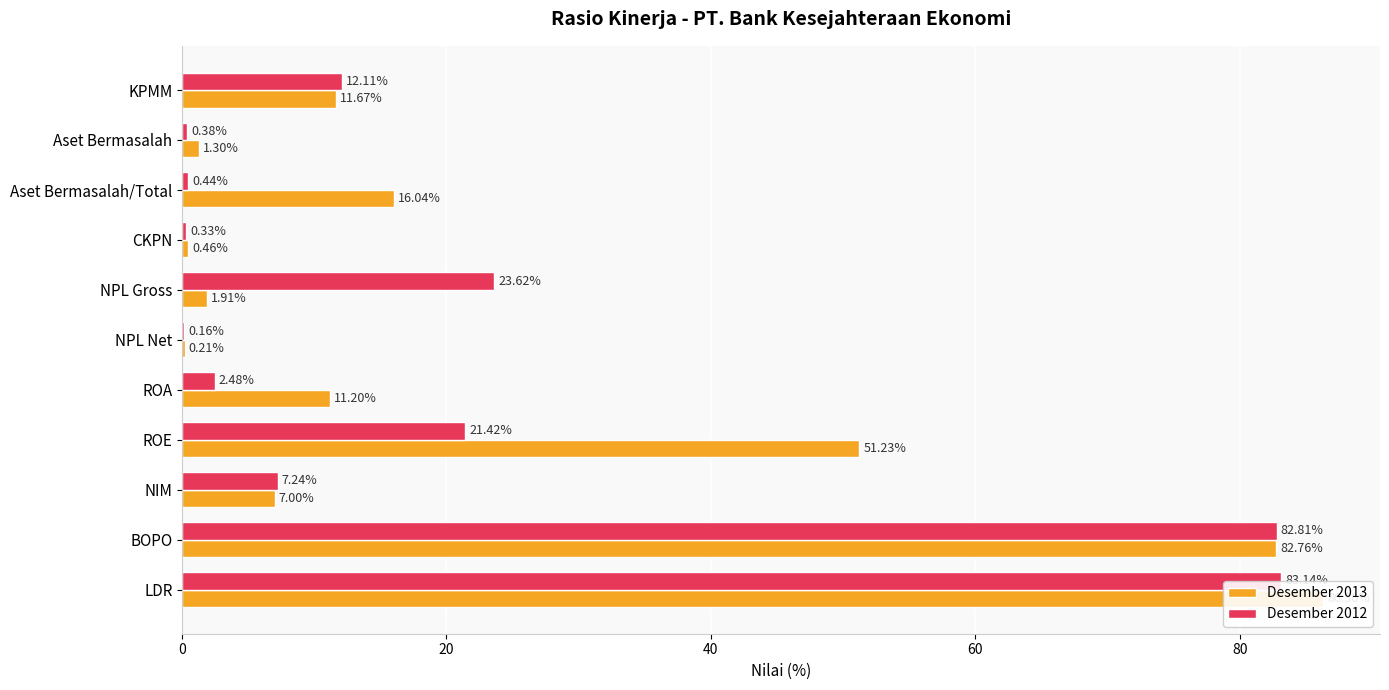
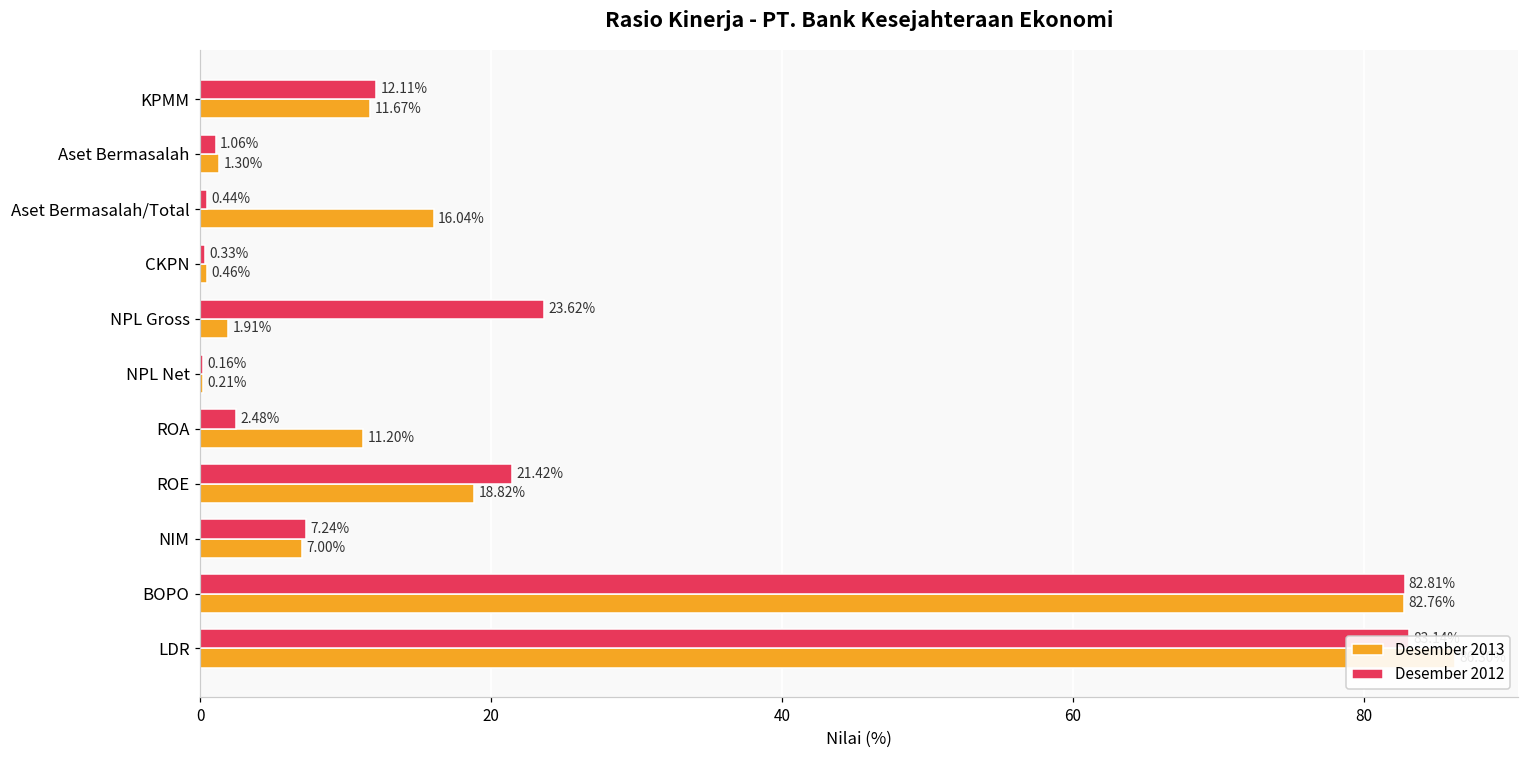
Desember 2012, Aset Bermasalah: 0.38% -> 1.06%
Desember 2013, ROE: 51.23% -> 18.82%
